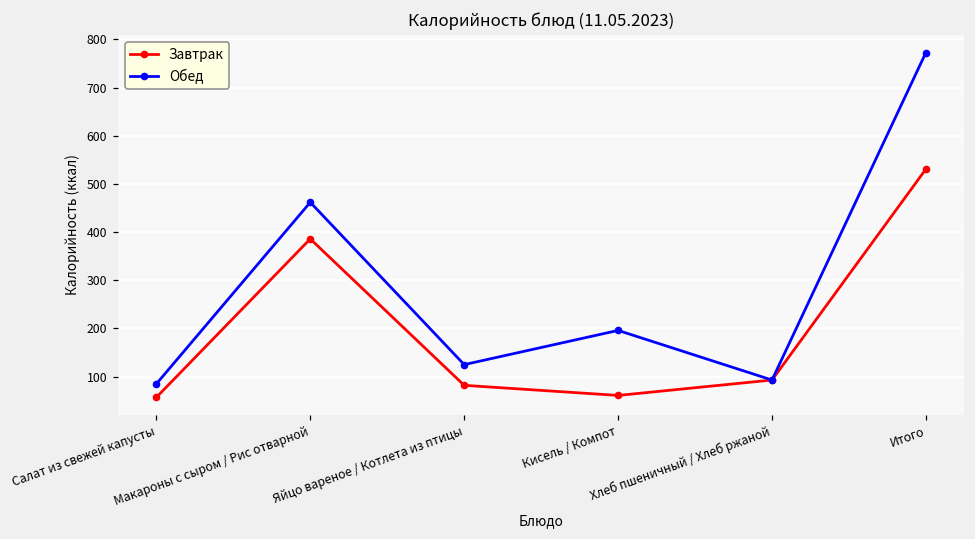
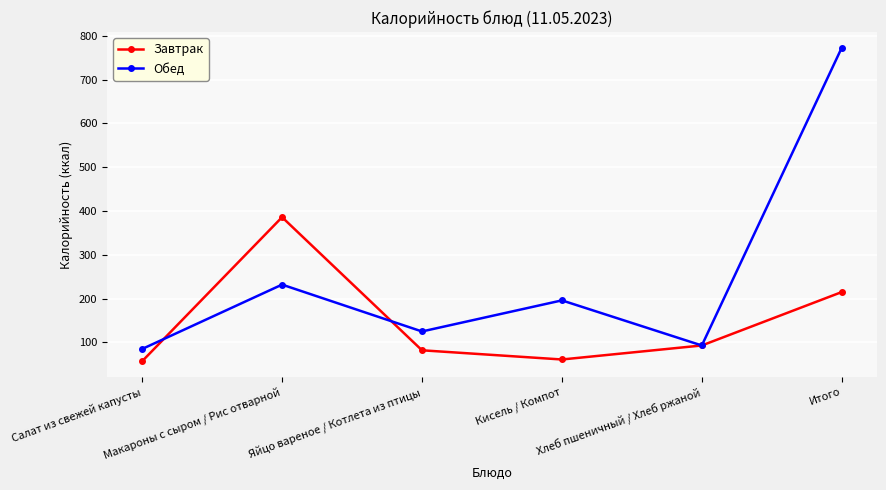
Обед, Макароны с сыром / Рис отварной: 460 -> 230
Завтрак, Итого: 530 -> 220
